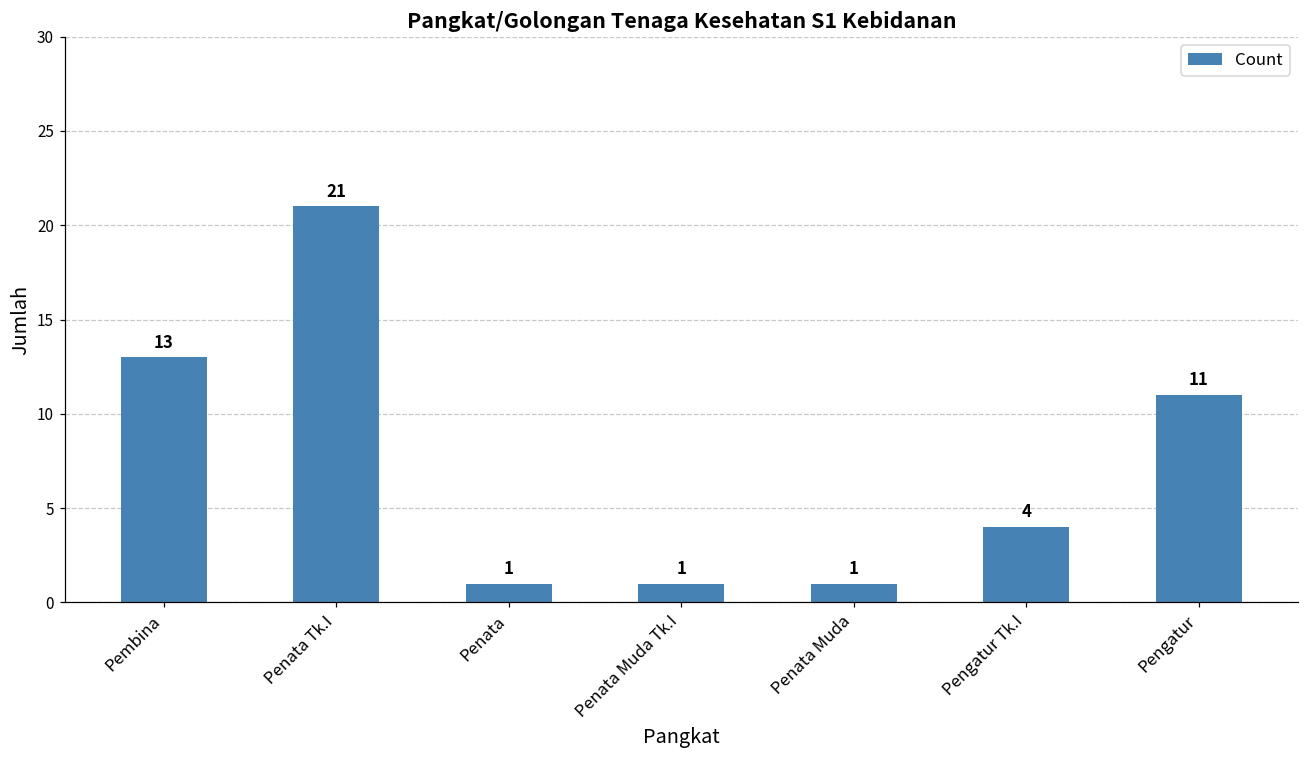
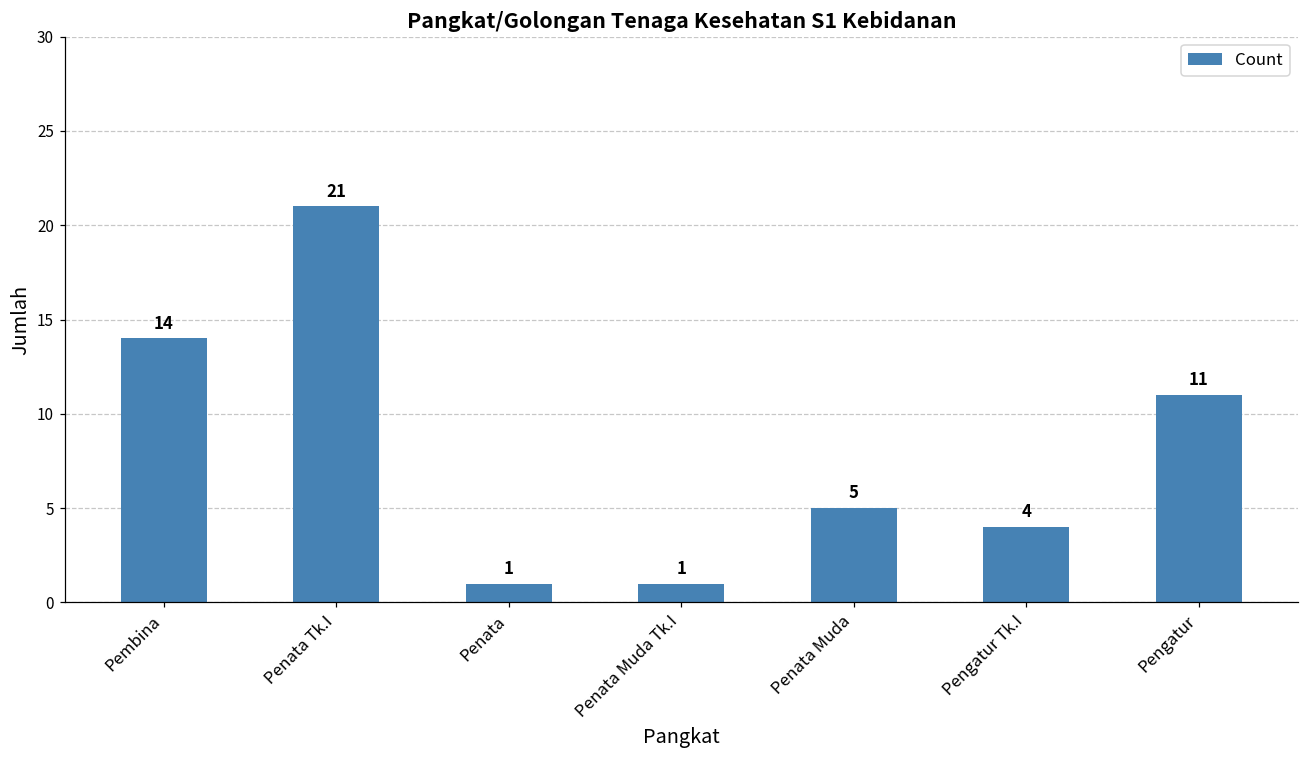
Pembina: 13 -> 14
Penata Muda: 1 -> 5
